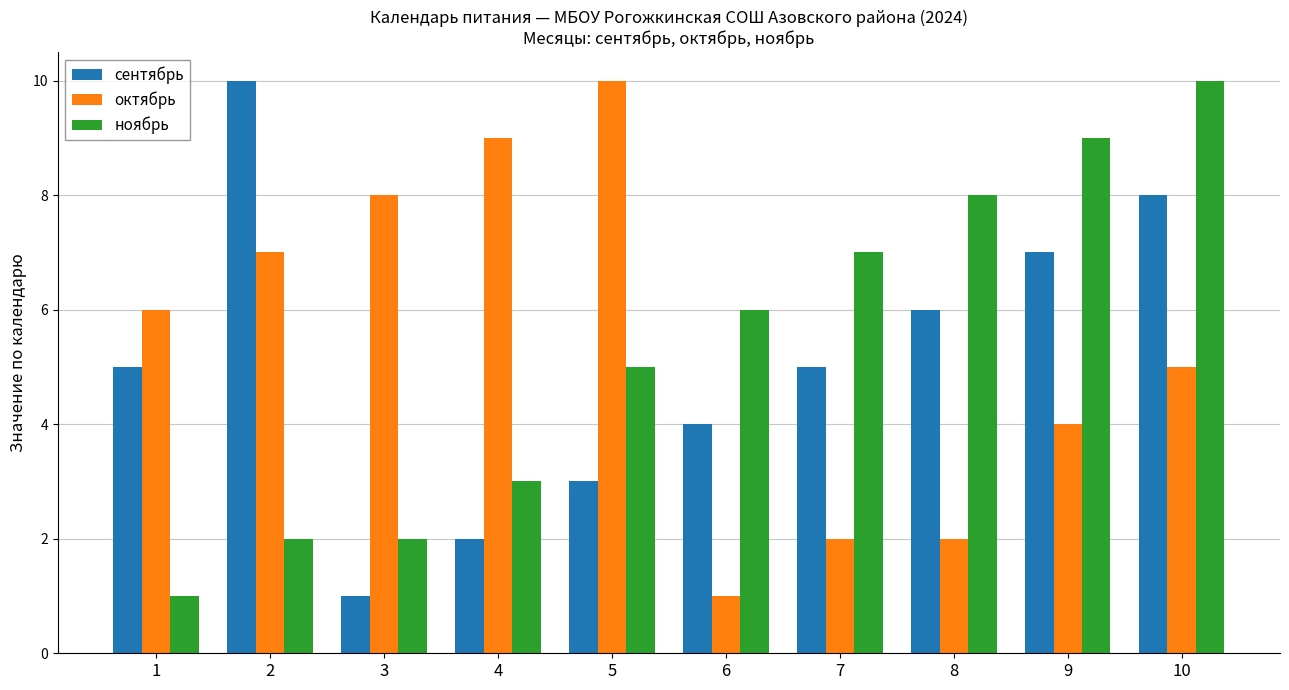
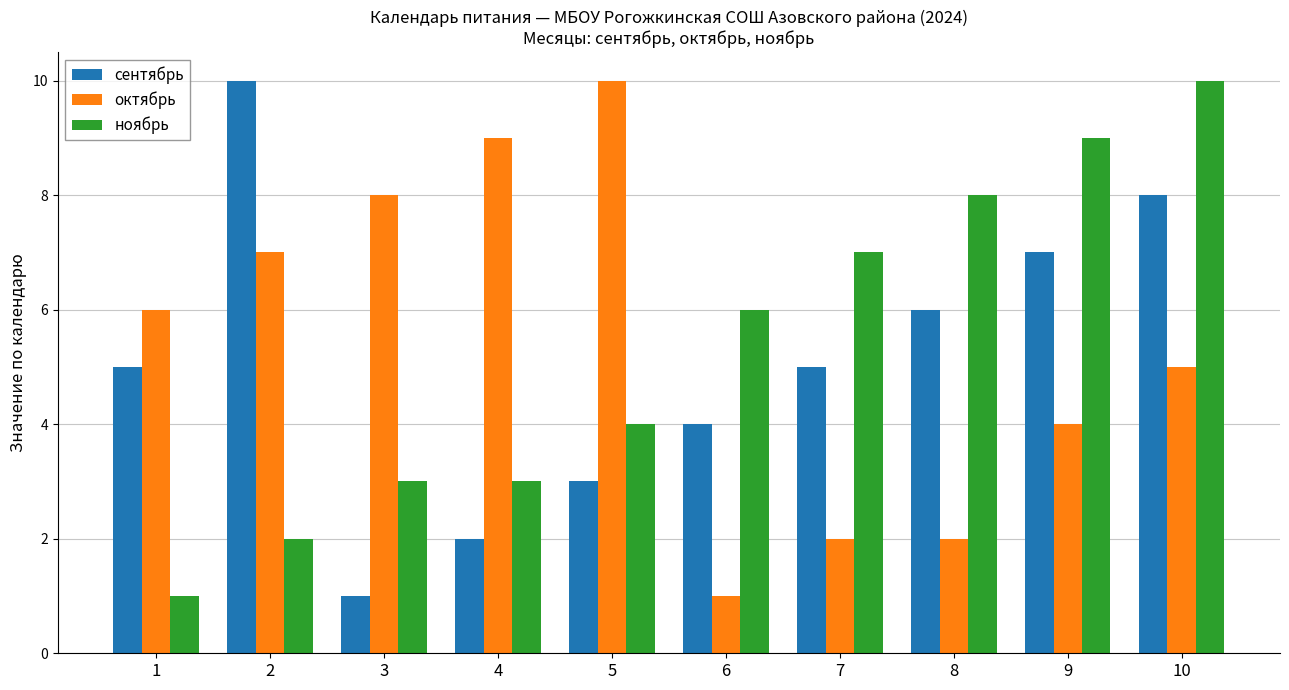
ноябрь, 3: 2 -> 3
ноябрь, 5: 5 -> 4
